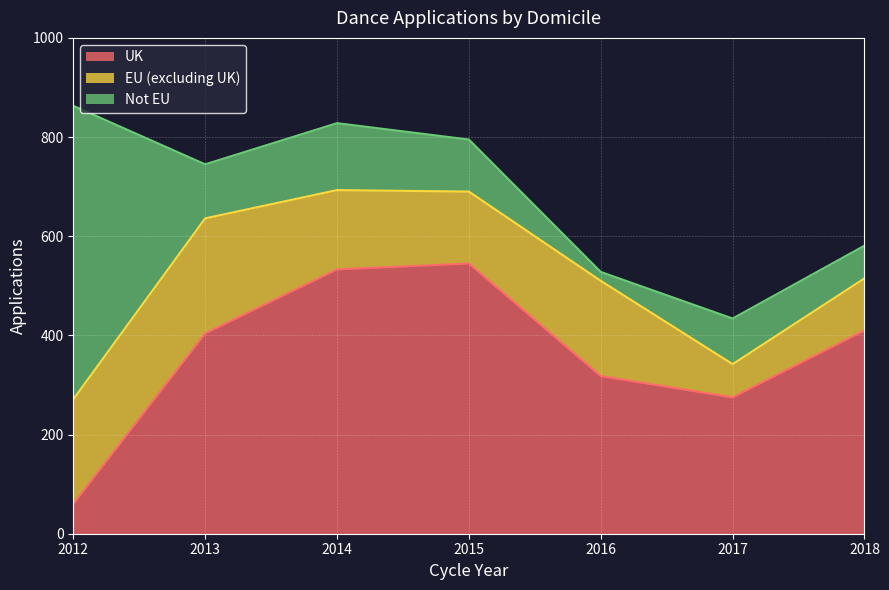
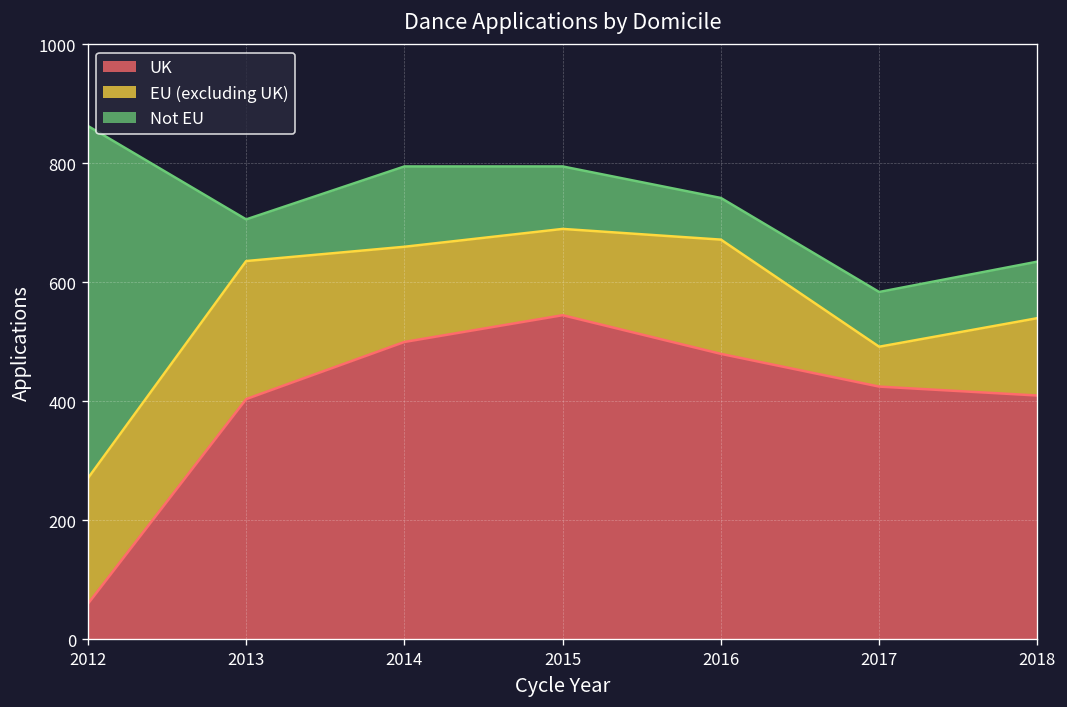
Not EU, 2013: 110 -> 70
UK, 2014: 530 -> 500
UK, 2016: 320 -> 480
Not EU, 2016: 20 -> 70
UK, 2017: 280 -> 430
EU (excluding UK), 2018: 110 -> 130
Not EU, 2018: 70 -> 100
